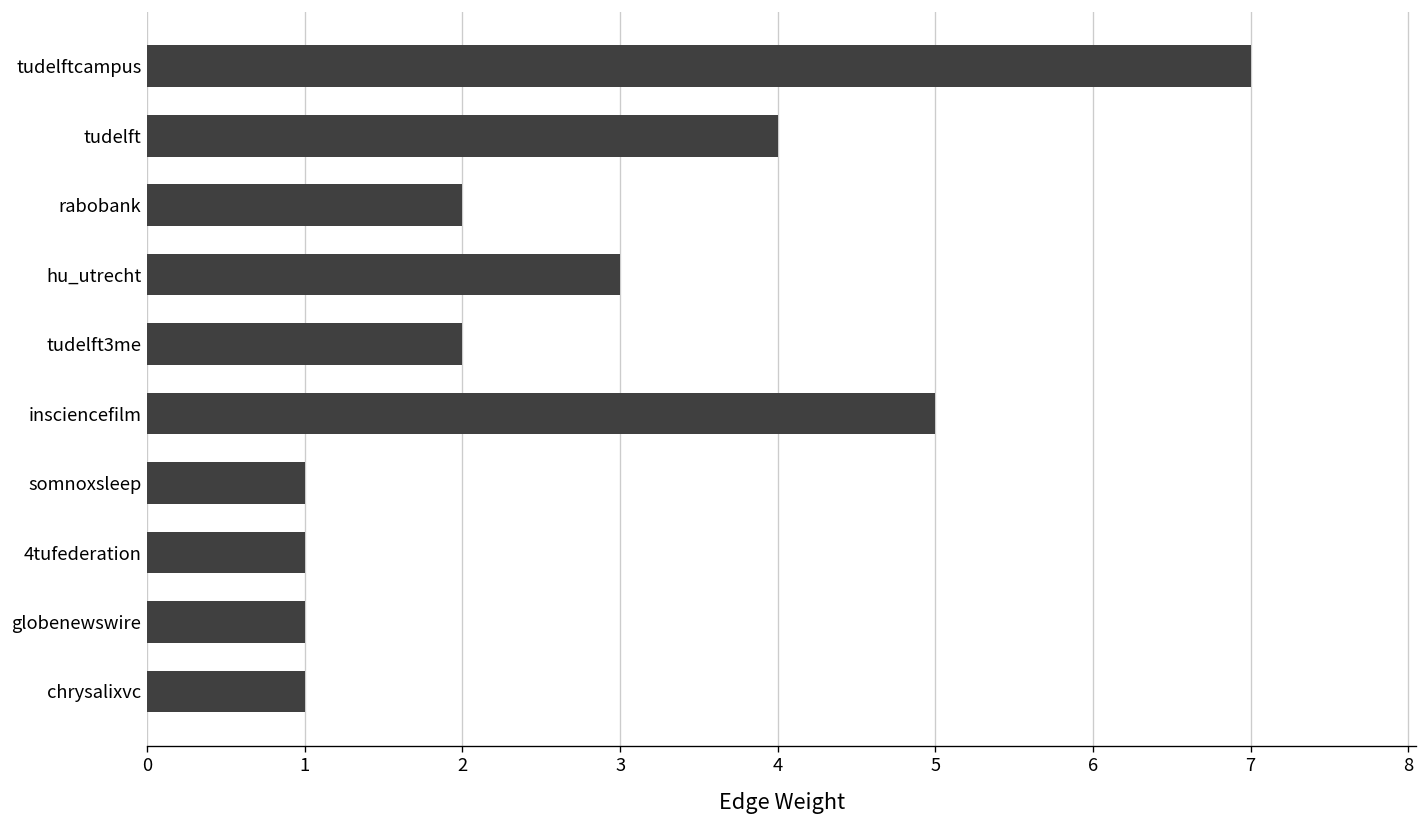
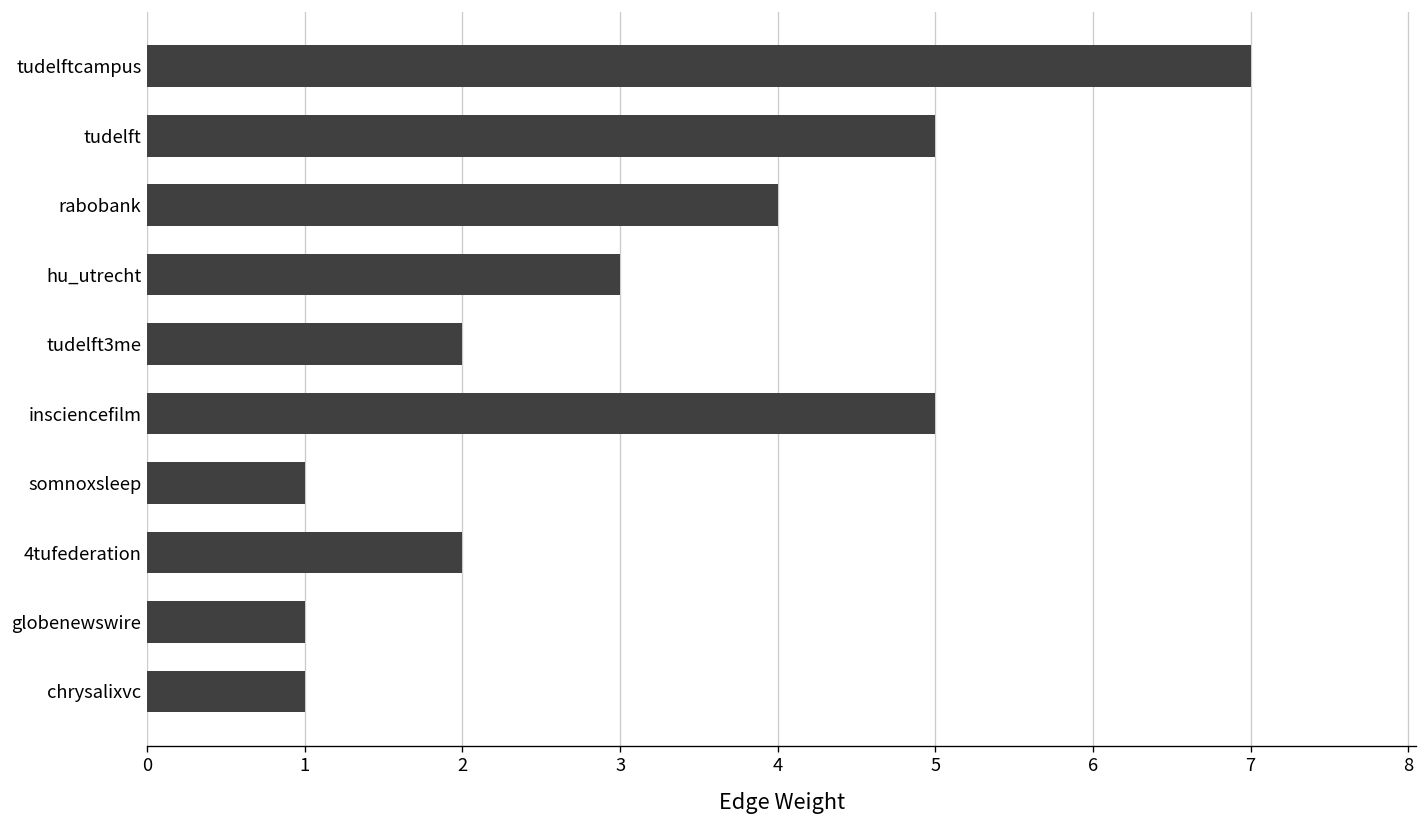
tudelft: 4 -> 5
rabobank: 2 -> 4
4tufederation: 1 -> 2
